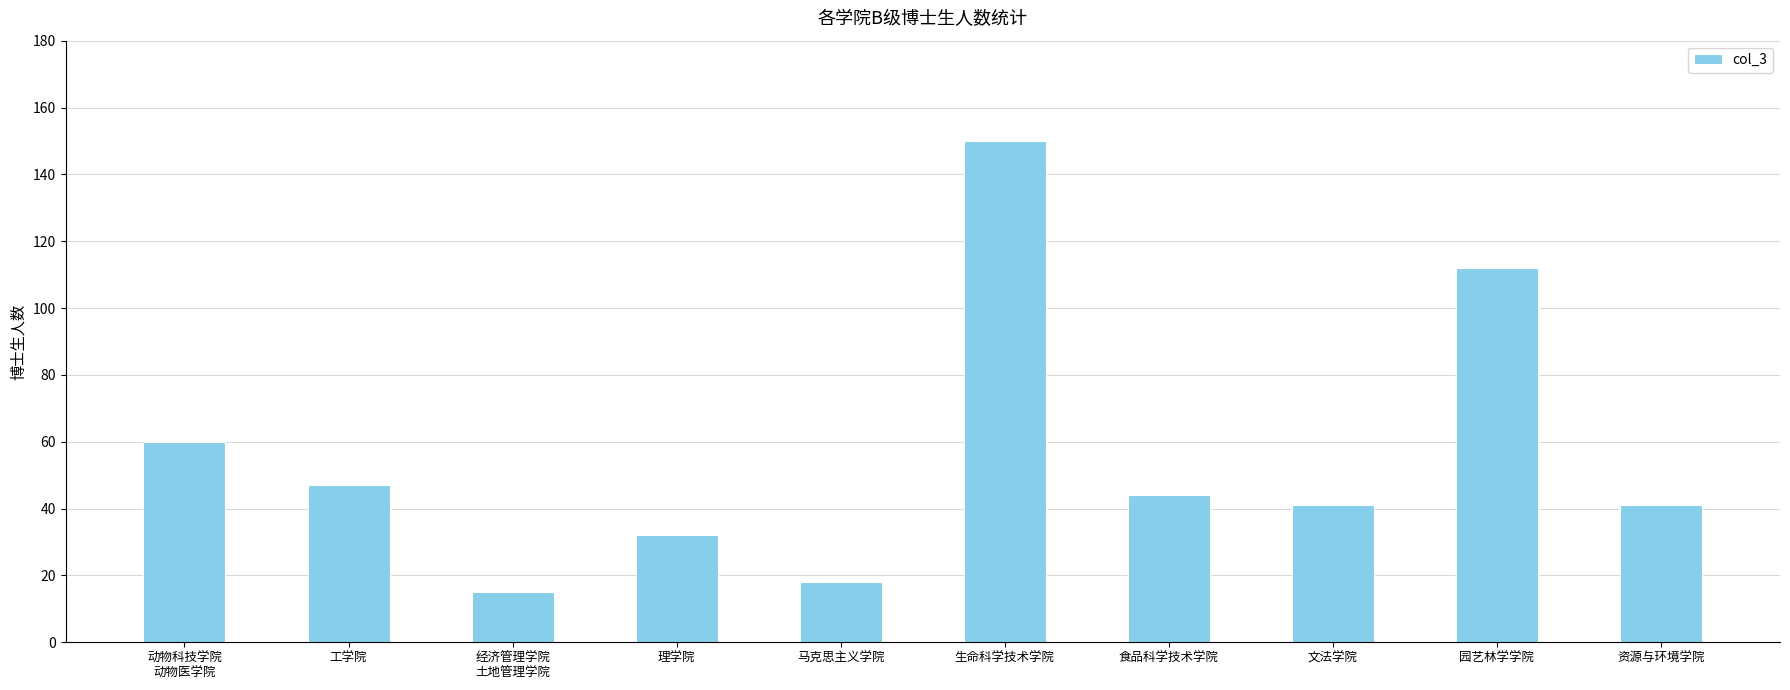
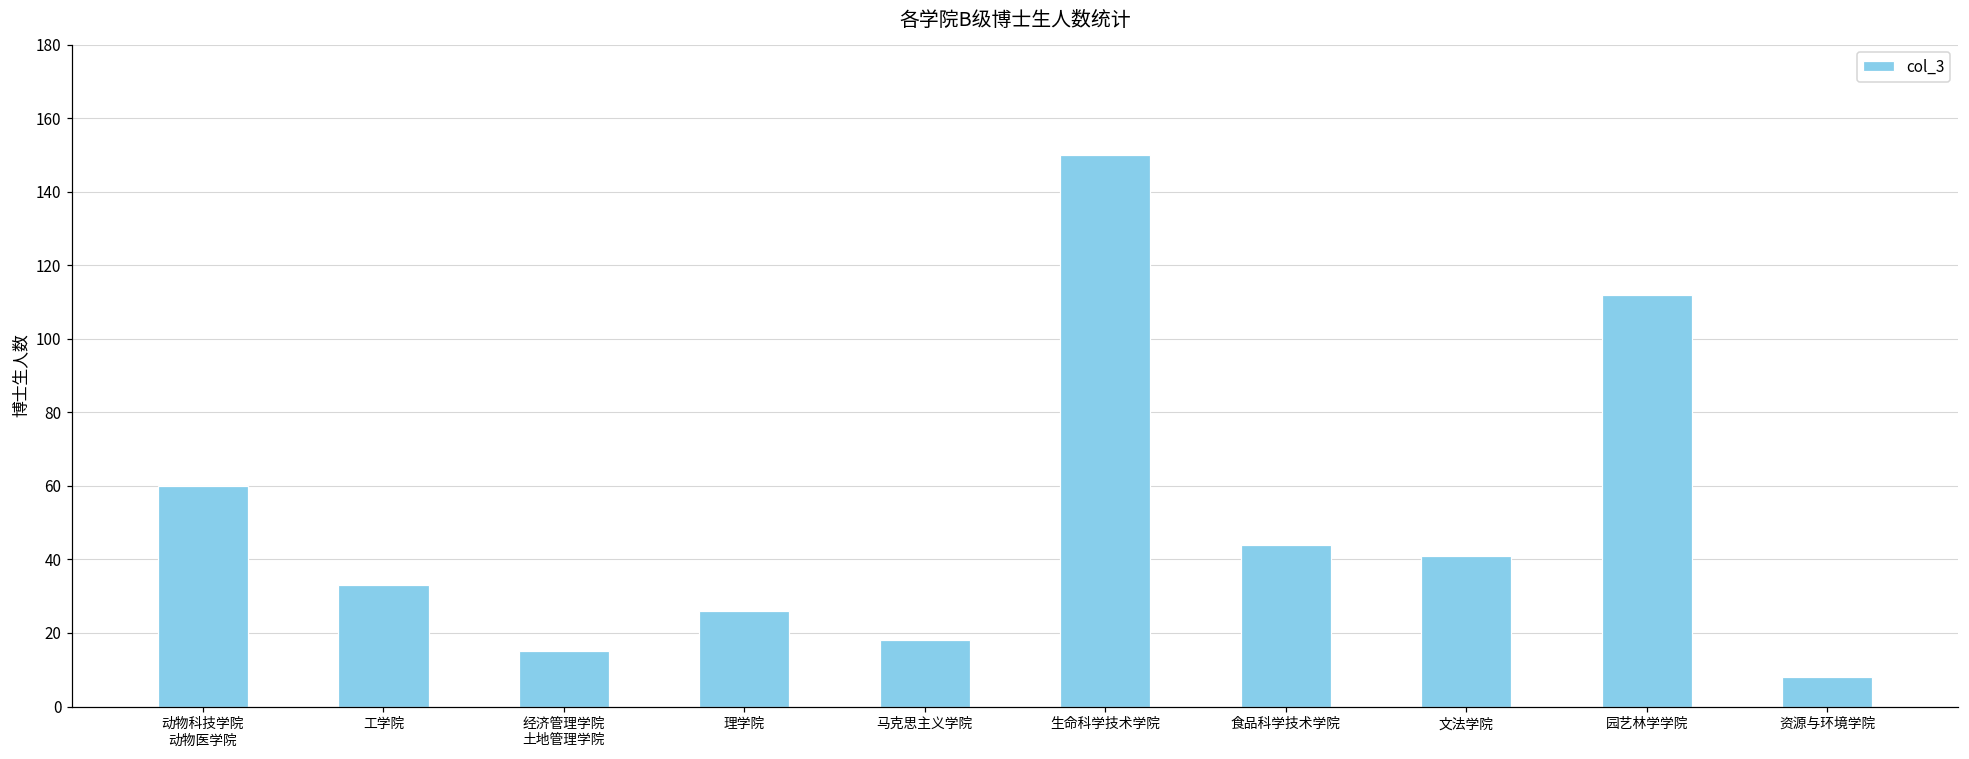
工学院: 47 -> 33
理学院: 32 -> 26
资源与环境学院: 41 -> 8
